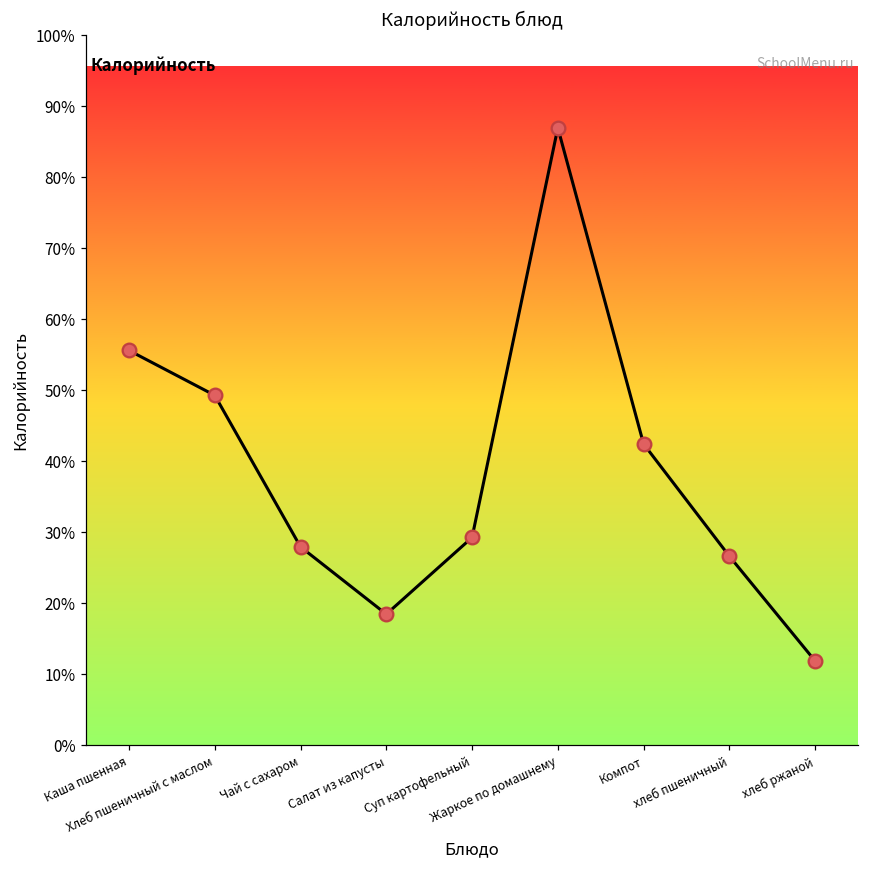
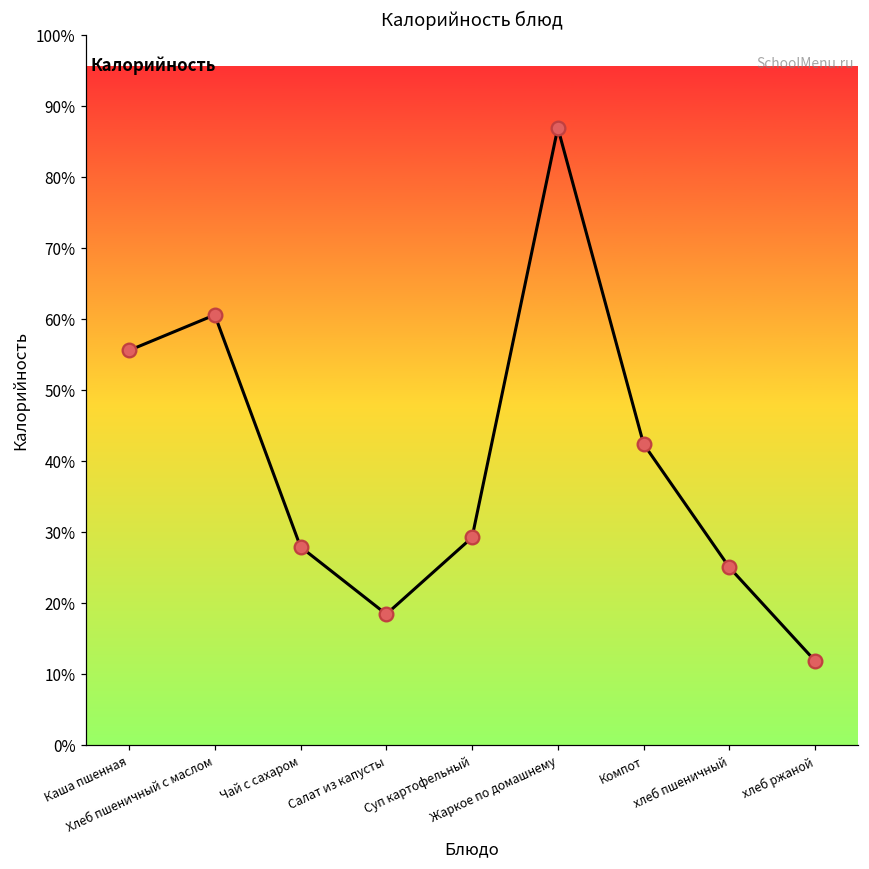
Хлеб пшеничный с маслом: 49% -> 61%
хлеб пшеничный: 27% -> 25%
